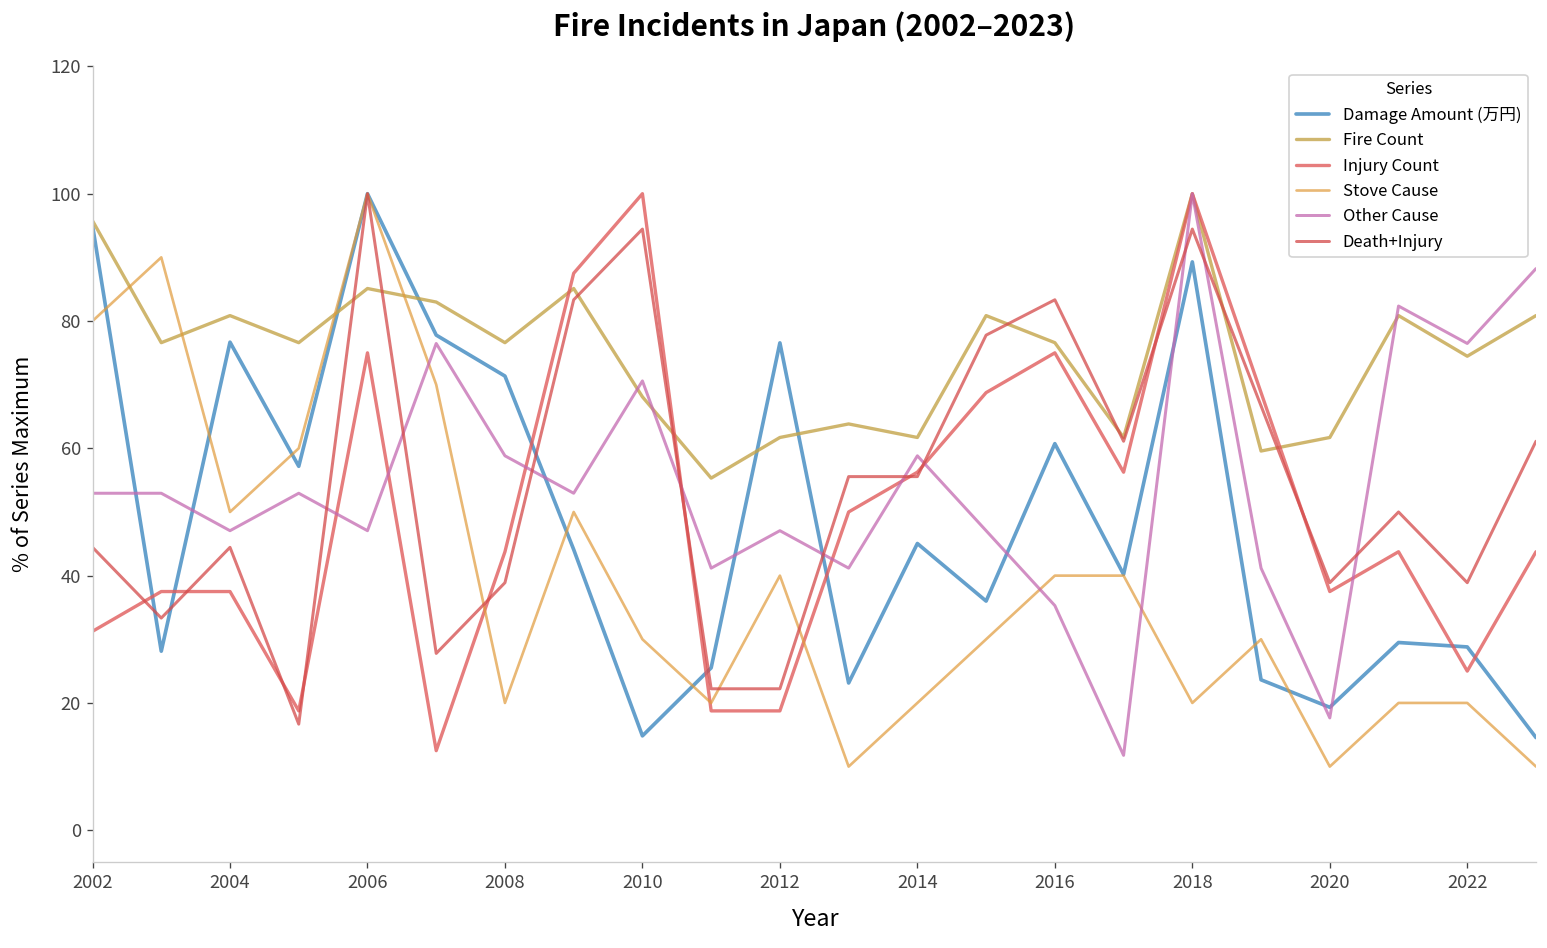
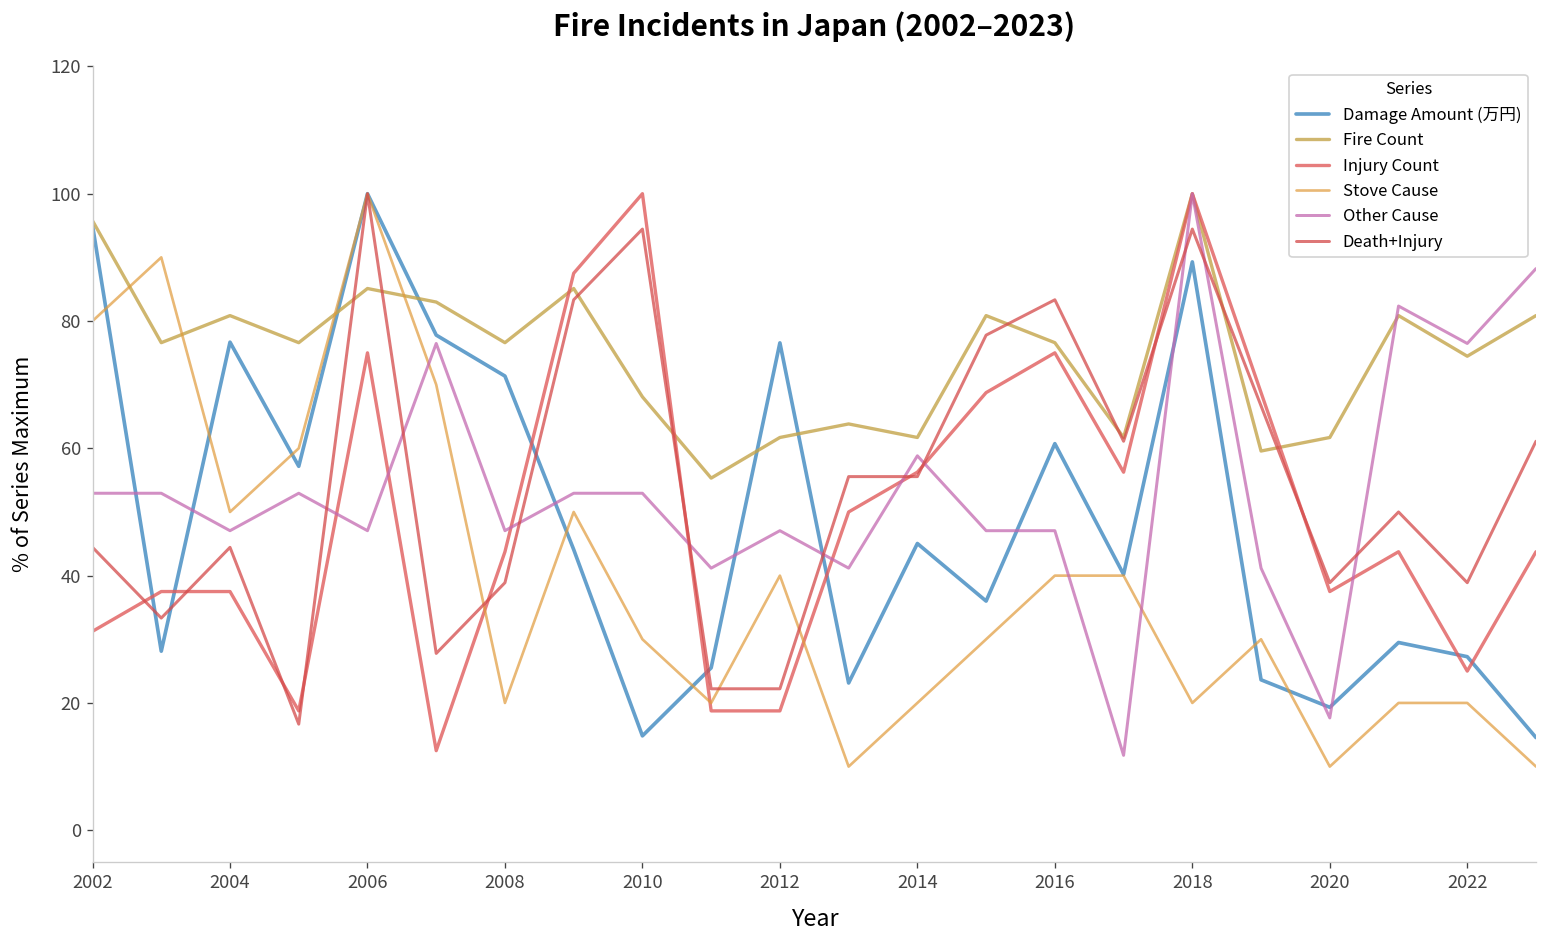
Other Cause, 2008: 59 -> 47
Other Cause, 2010: 71 -> 53
Other Cause, 2016: 35 -> 47
Damage Amount (万円), 2022: 29 -> 27
